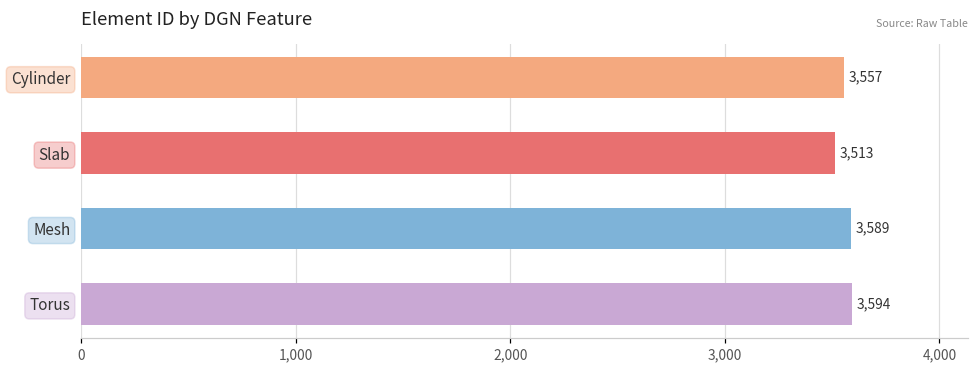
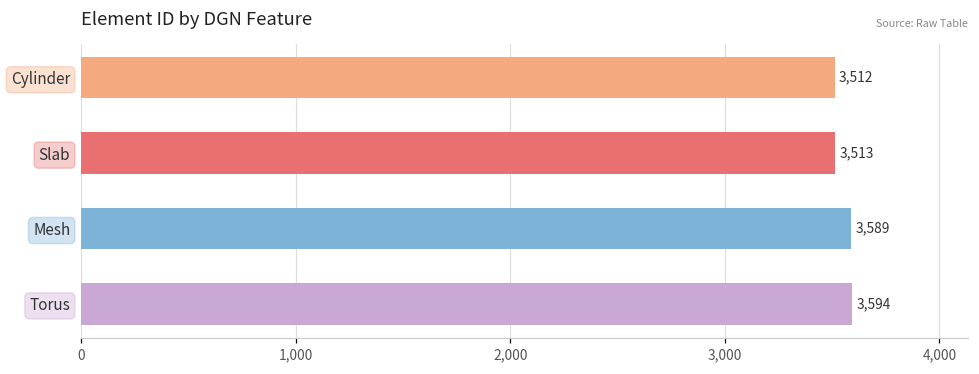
Cylinder: 3,557 -> 3,512
